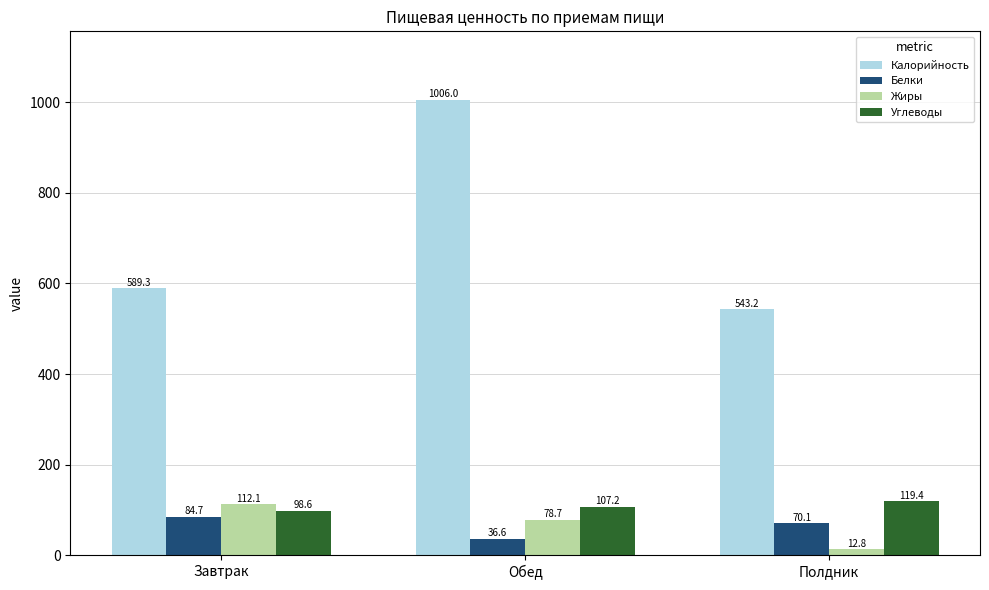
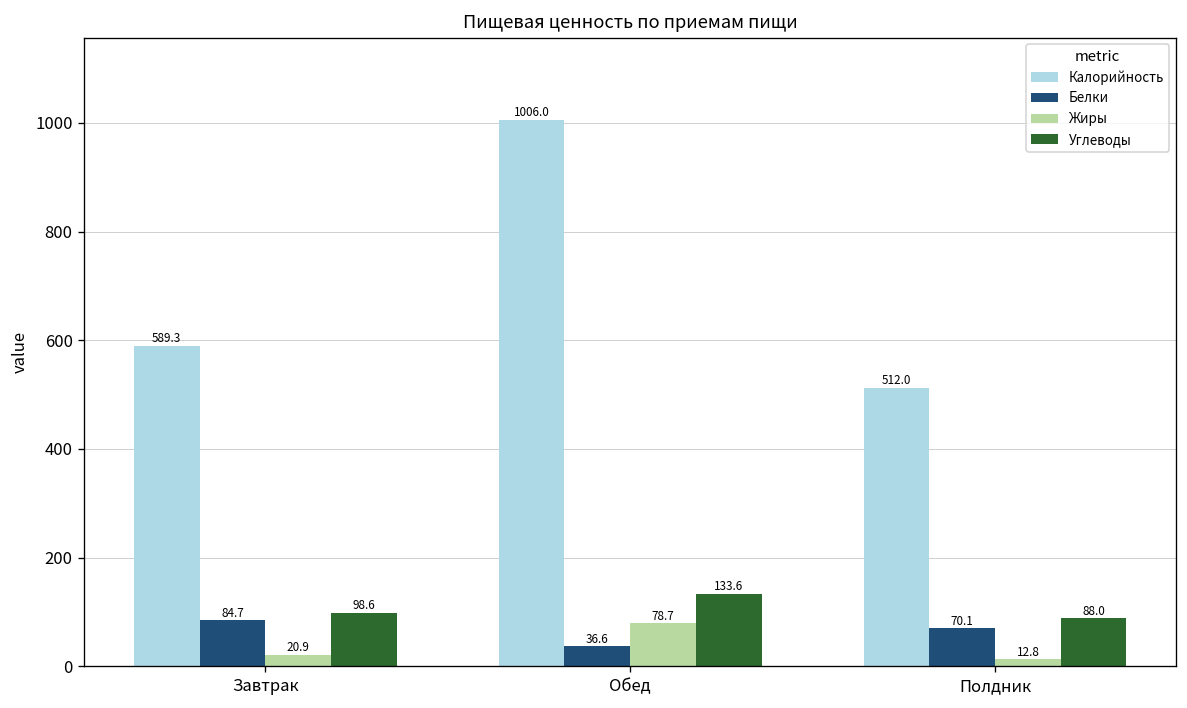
Жиры, Завтрак: 112.1 -> 20.9
Углеводы, Обед: 107.2 -> 133.6
Калорийность, Полдник: 543.2 -> 512.0
Углеводы, Полдник: 119.4 -> 88.0
